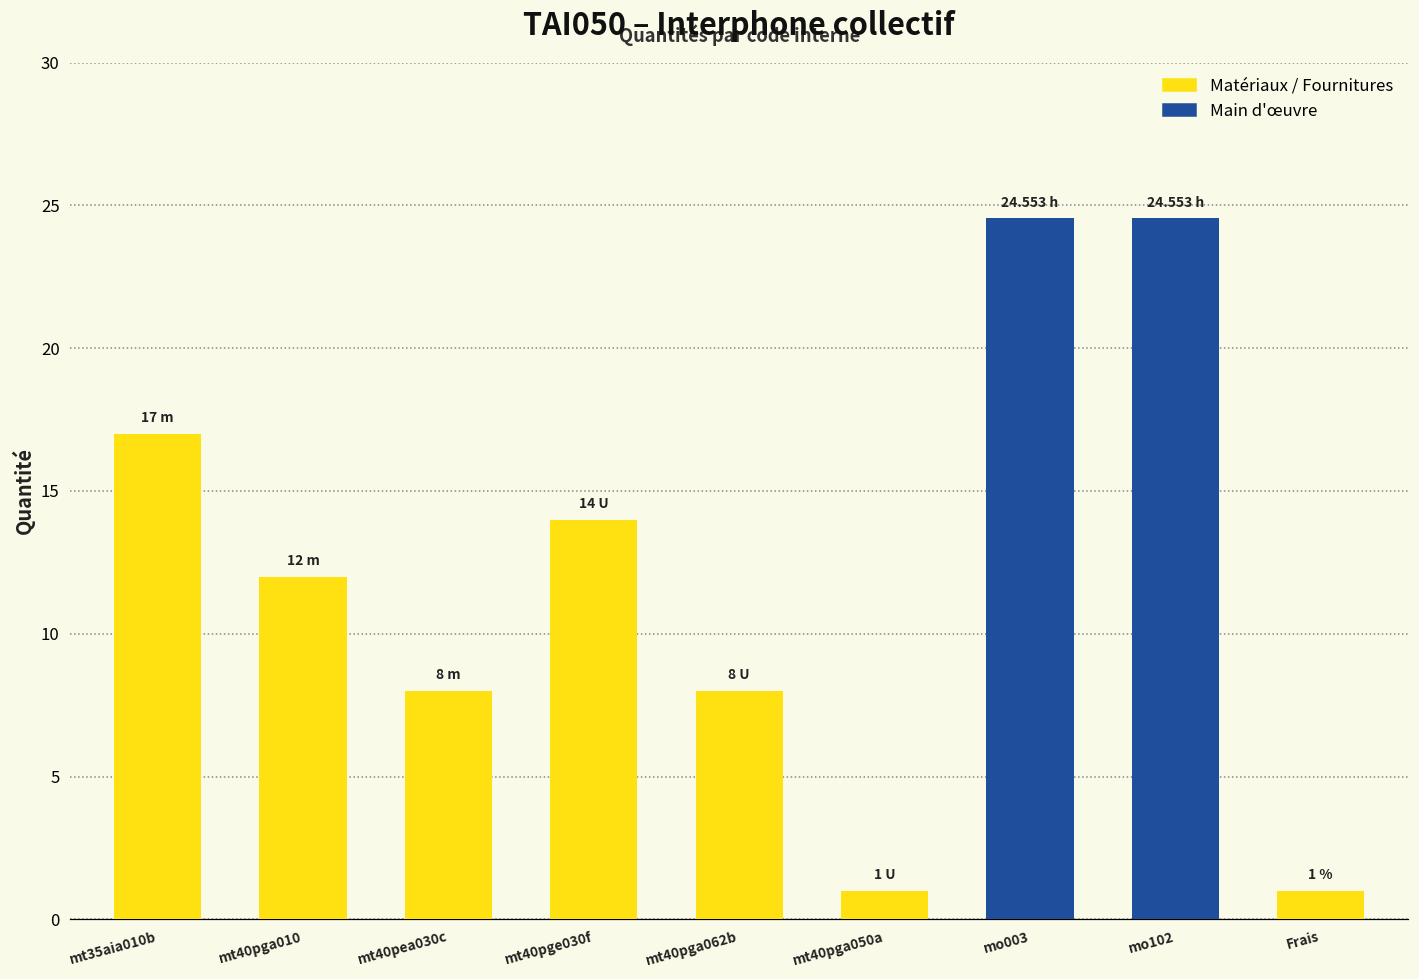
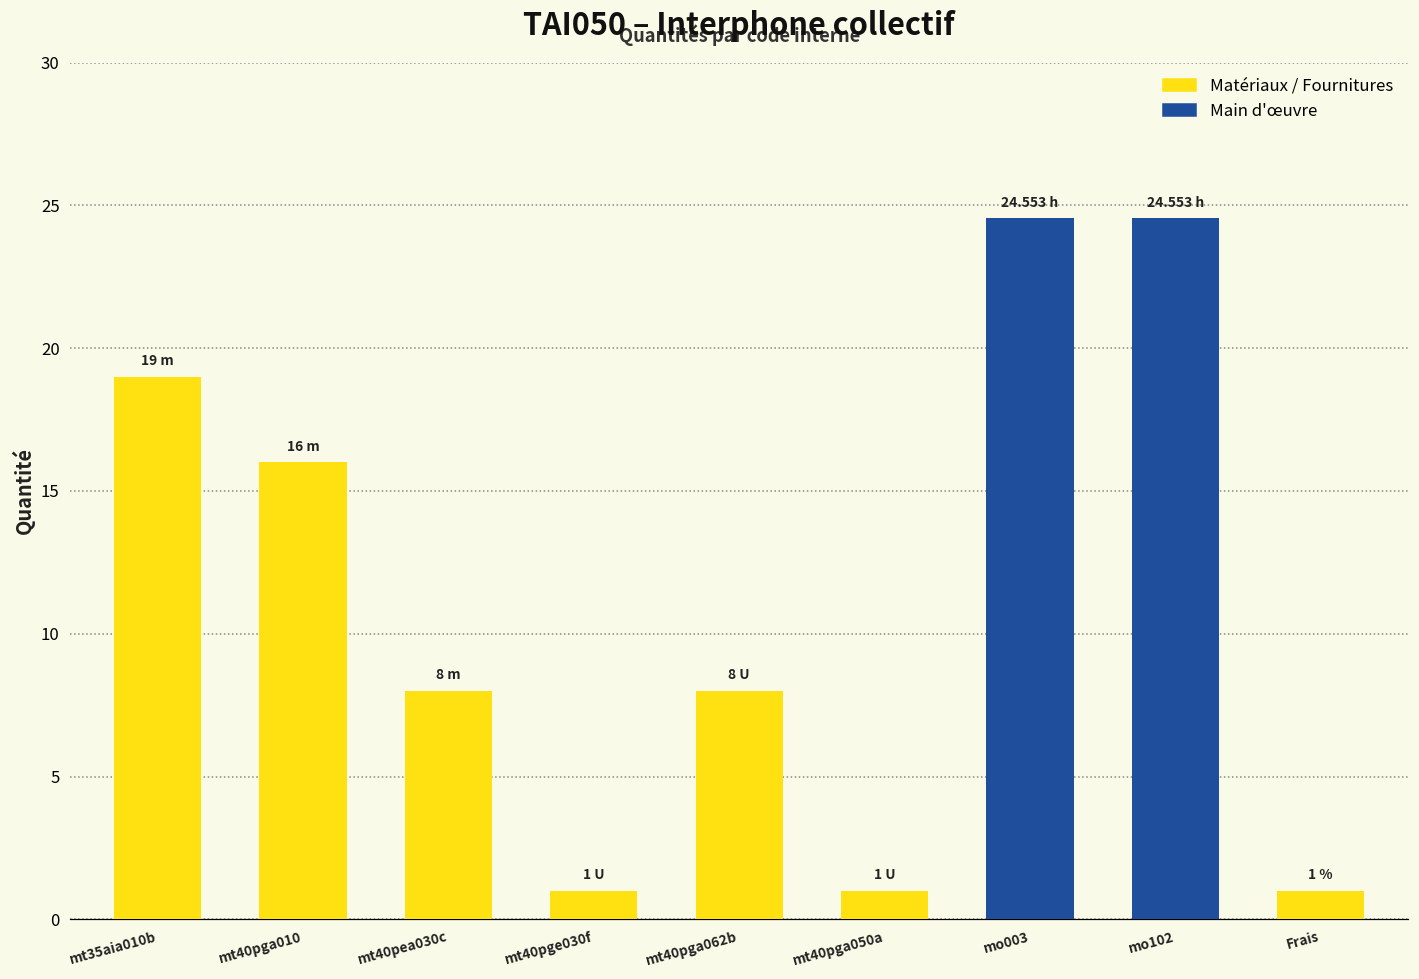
Matériaux / Fournitures, mt35aia010b: 17 -> 19
Matériaux / Fournitures, mt40pga010: 12 -> 16
Matériaux / Fournitures, mt40pge030f: 14 -> 1
